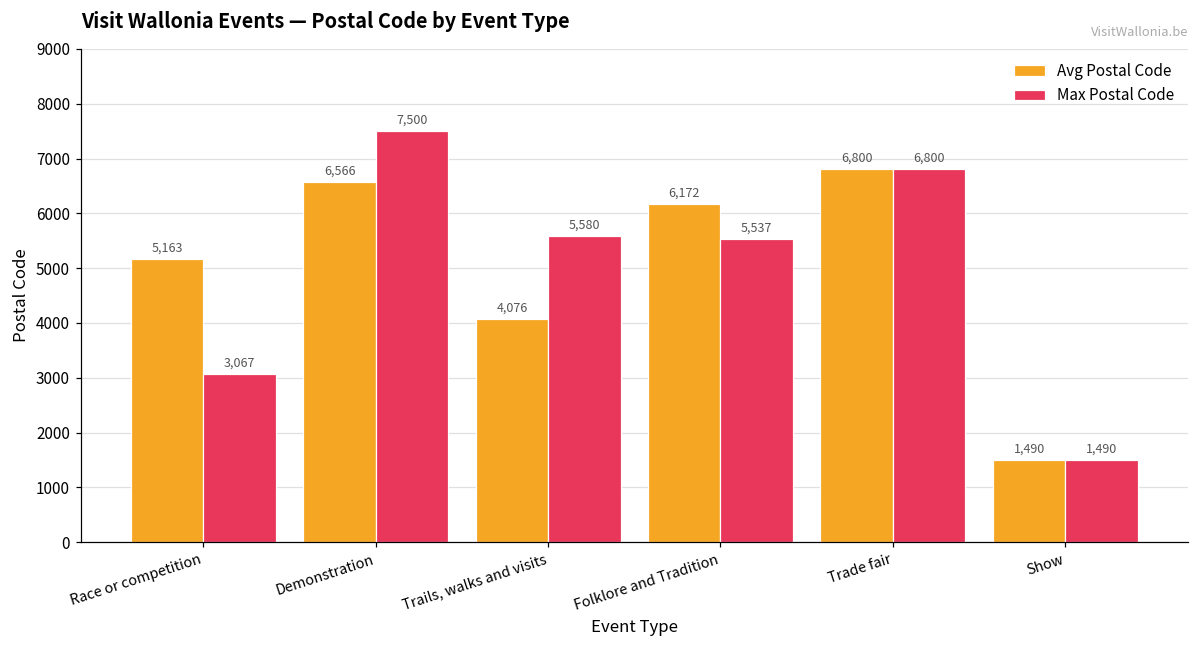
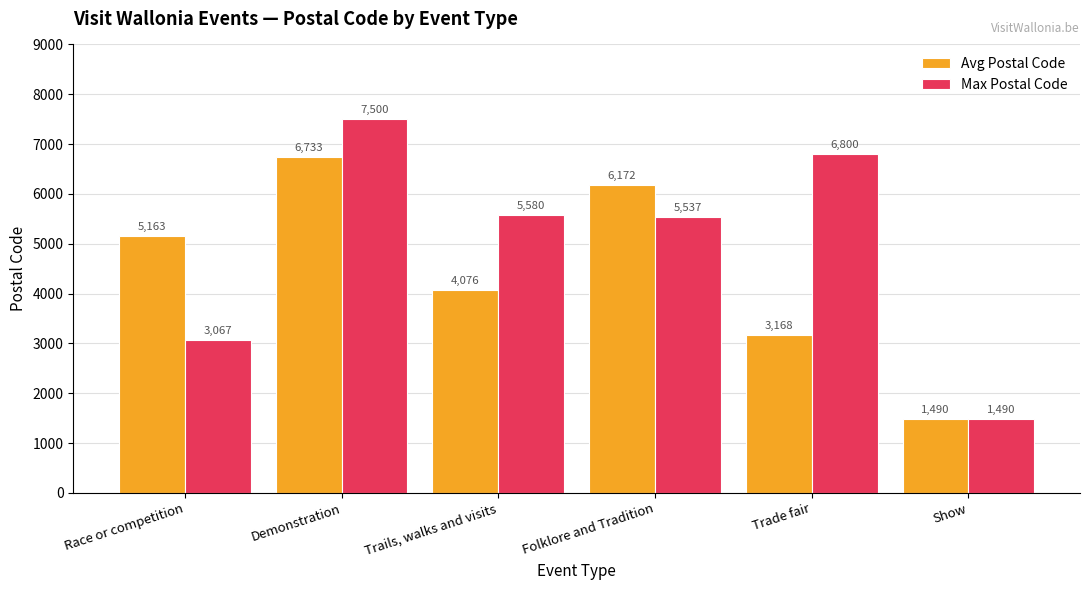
Avg Postal Code, Demonstration: 6,566 -> 6,733
Avg Postal Code, Trade fair: 6,800 -> 3,168
